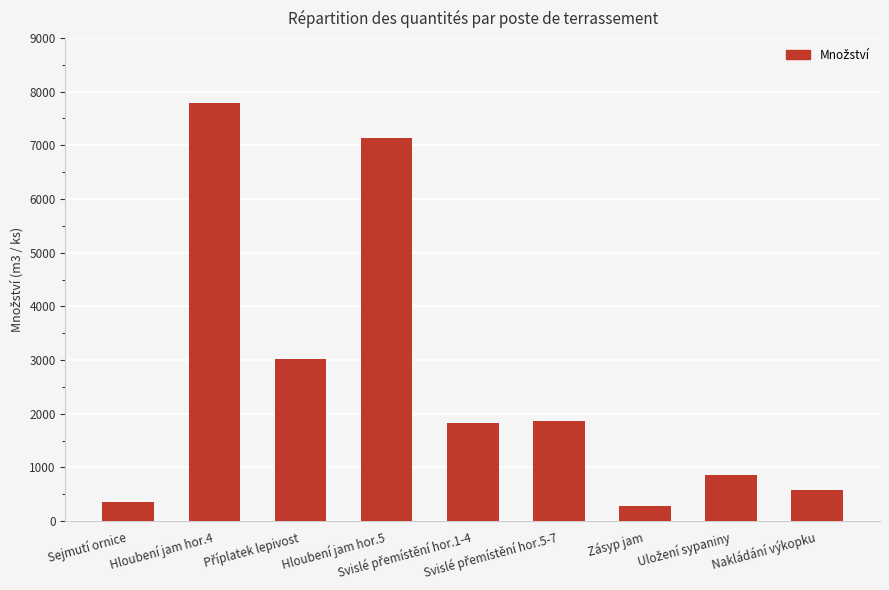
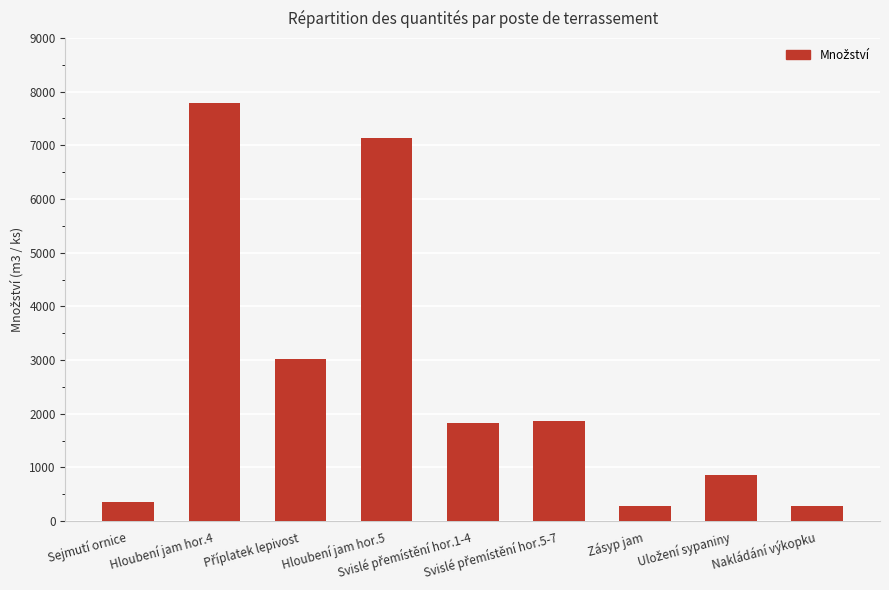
Nakládání výkopku: 600 -> 300
